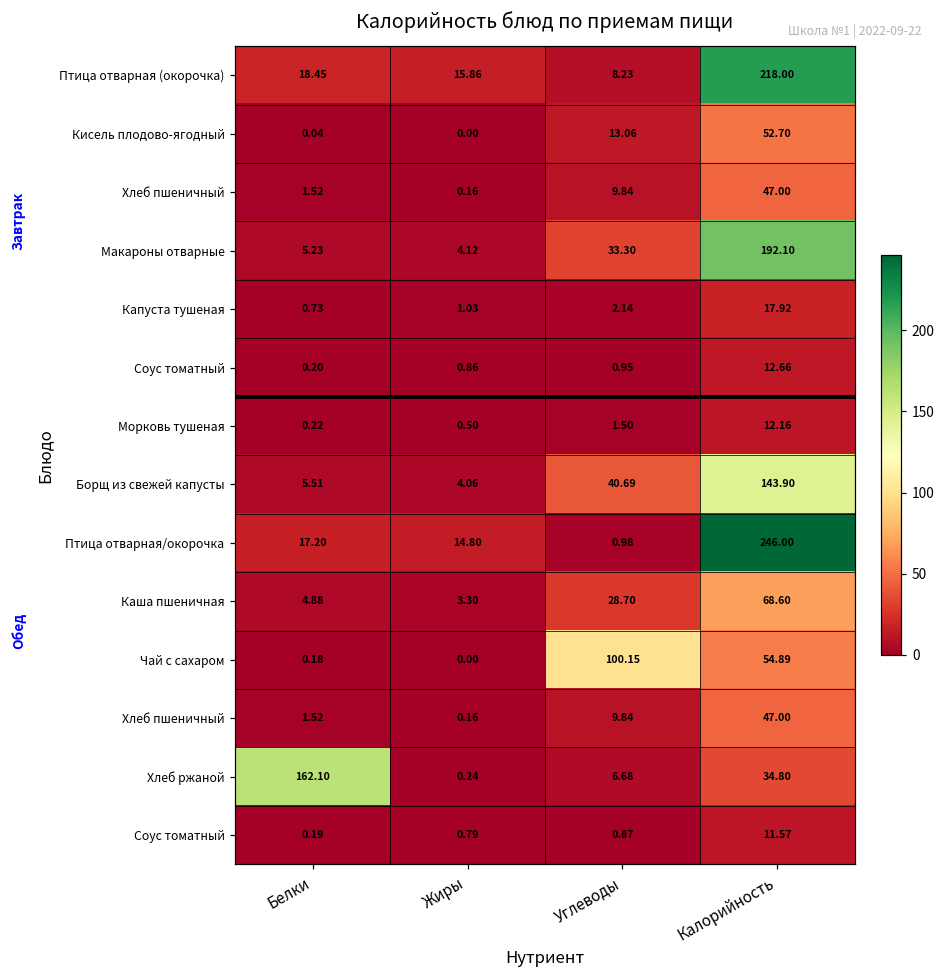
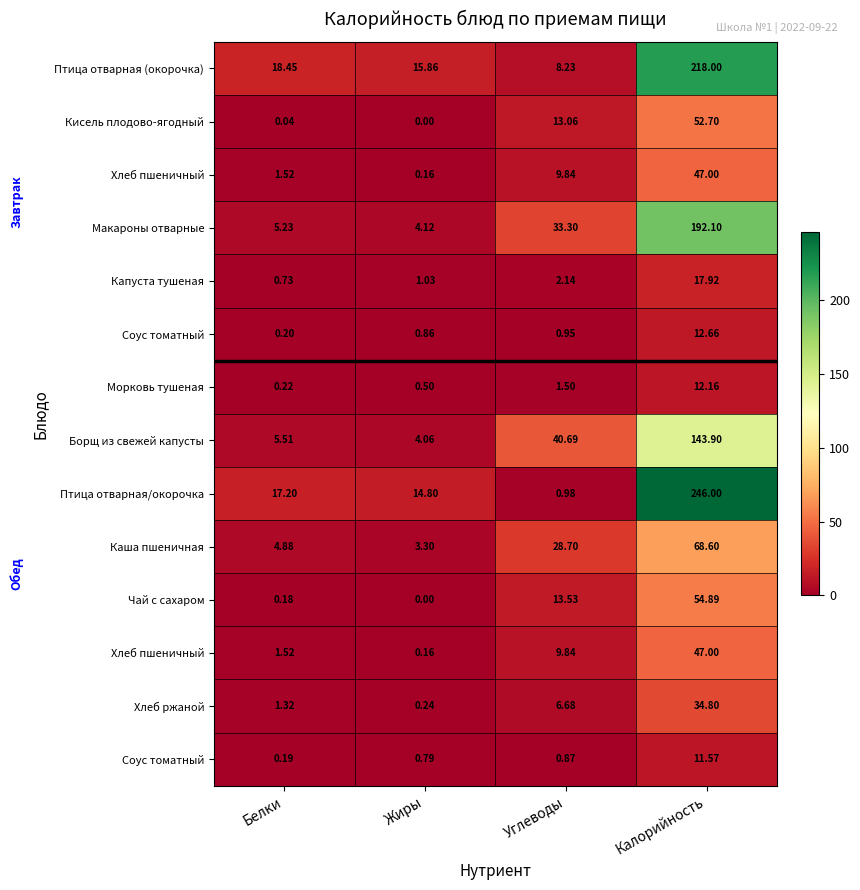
Чай с сахаром, Углеводы: 100.15 -> 13.53
Хлеб ржаной, Белки: 162.10 -> 1.32
